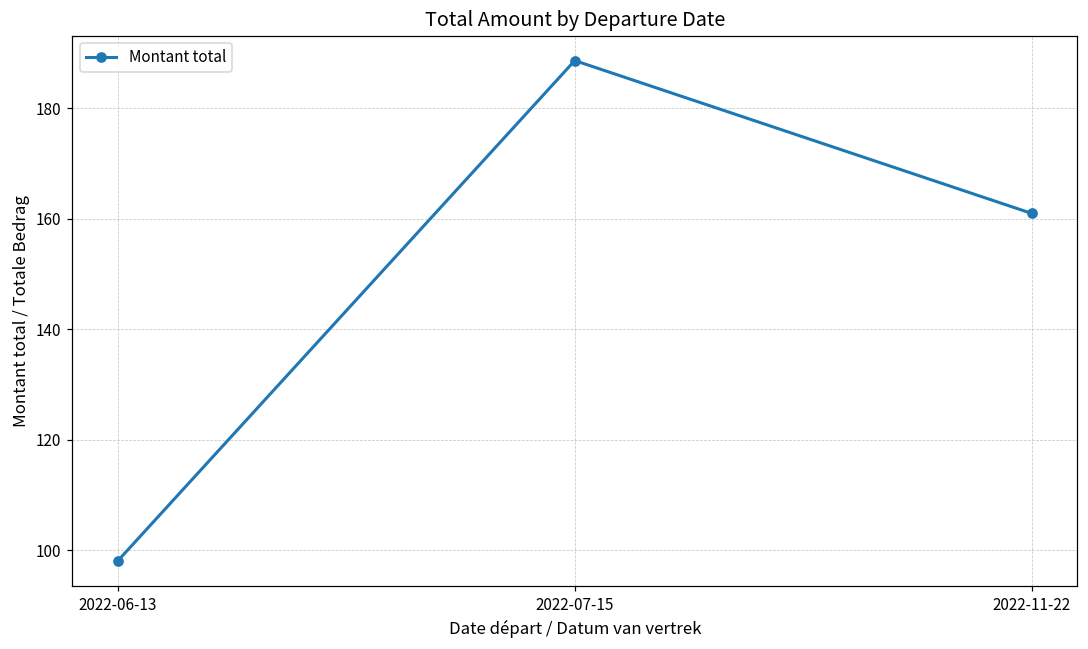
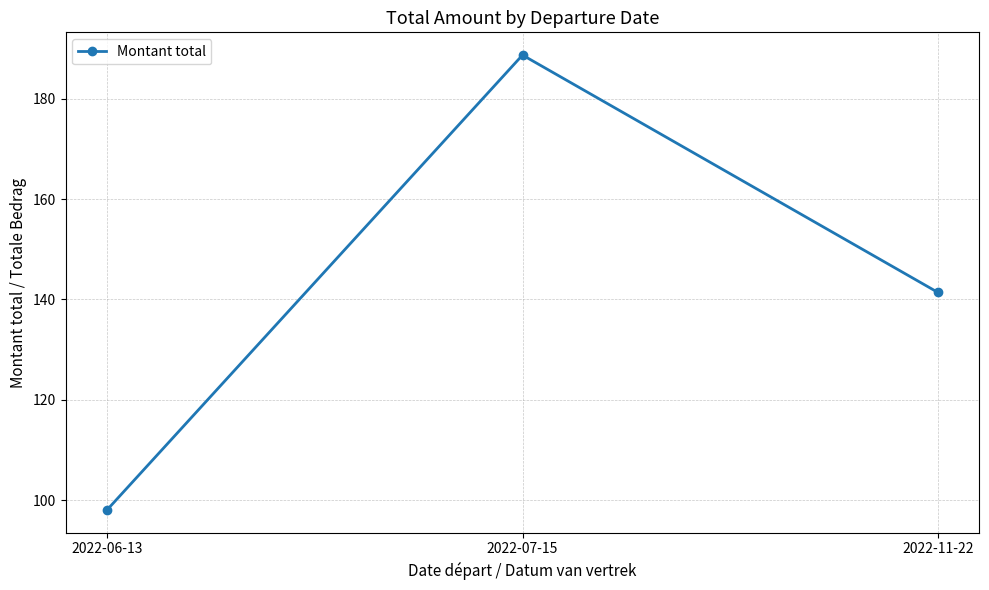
2022-11-22: 161 -> 141
